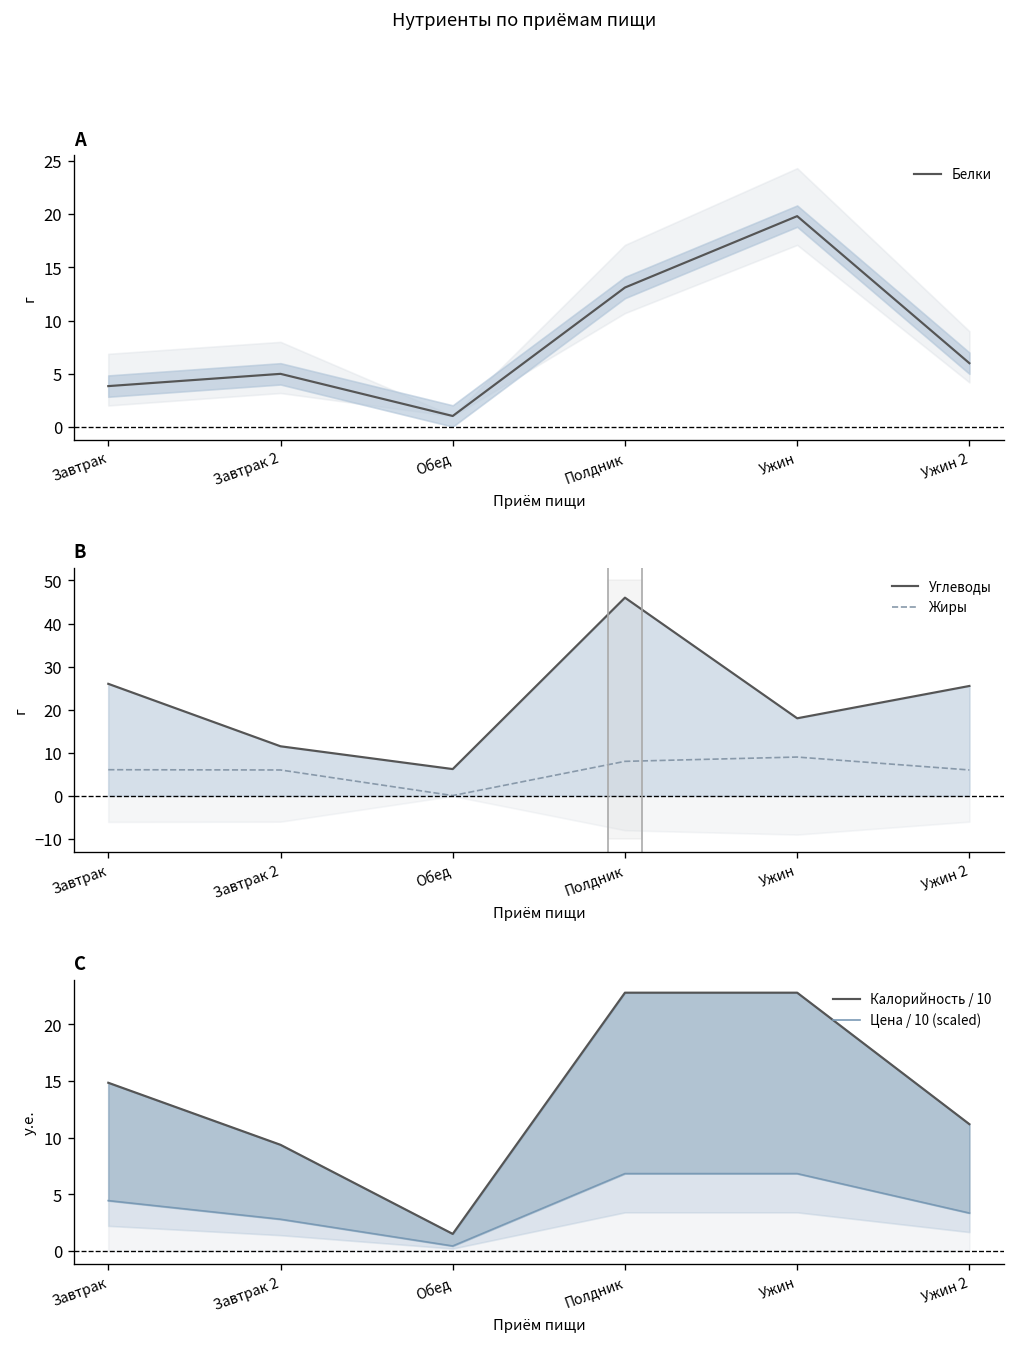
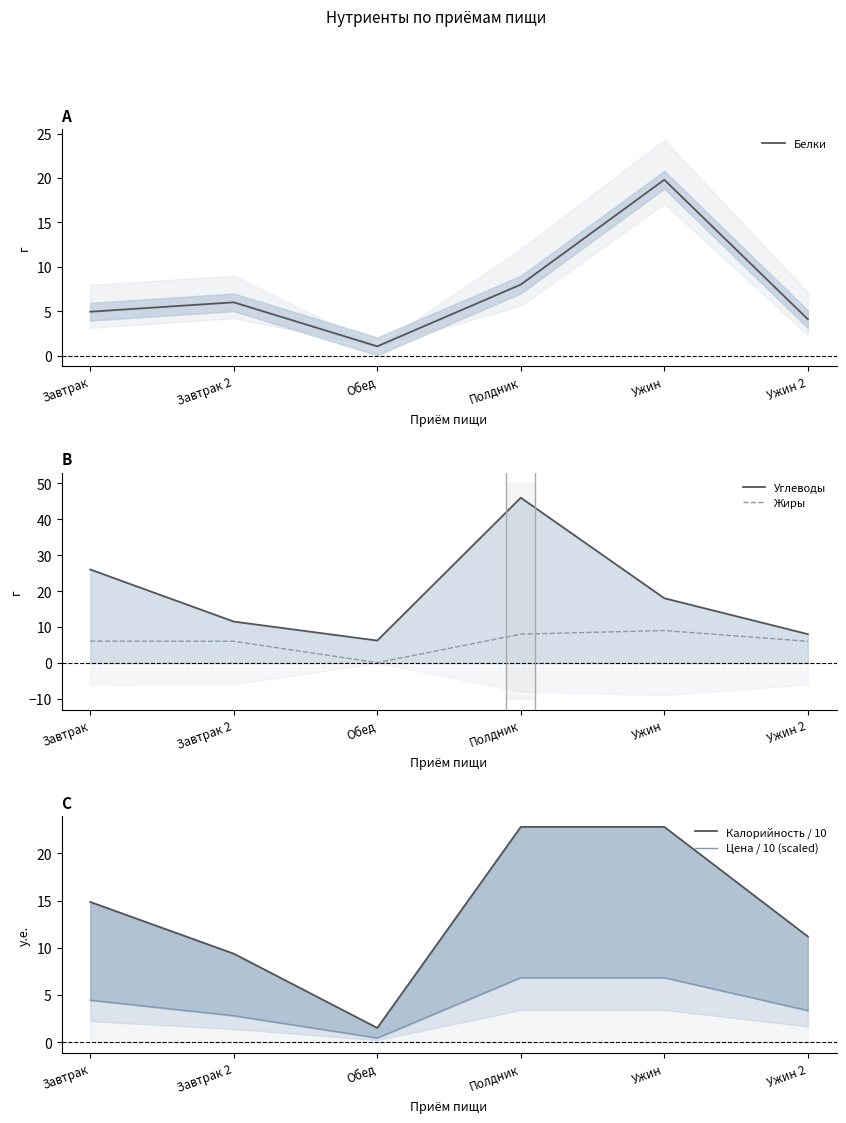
A, Белки, Завтрак: 4 -> 5
A, Белки, Завтрак 2: 5 -> 6
A, Белки, Полдник: 13 -> 8
A, Белки, Ужин 2: 6 -> 4
B, Углеводы, Ужин 2: 26 -> 8
